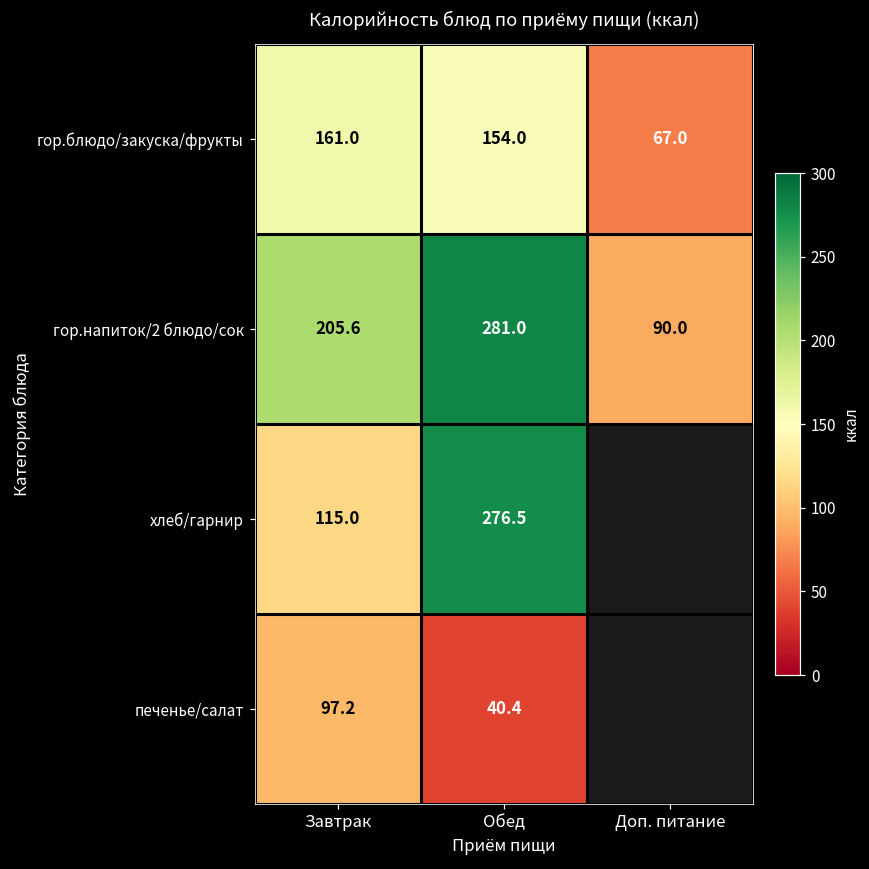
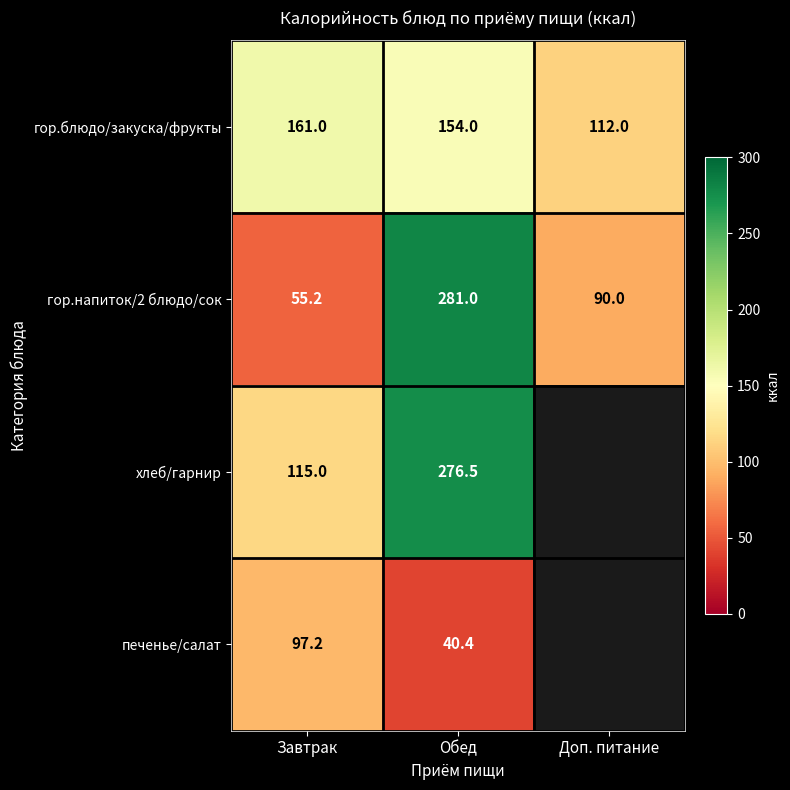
гор.блюдо/закуска/фрукты, Доп. питание: 67.0 -> 112.0
гор.напиток/2 блюдо/сок, Завтрак: 205.6 -> 55.2
